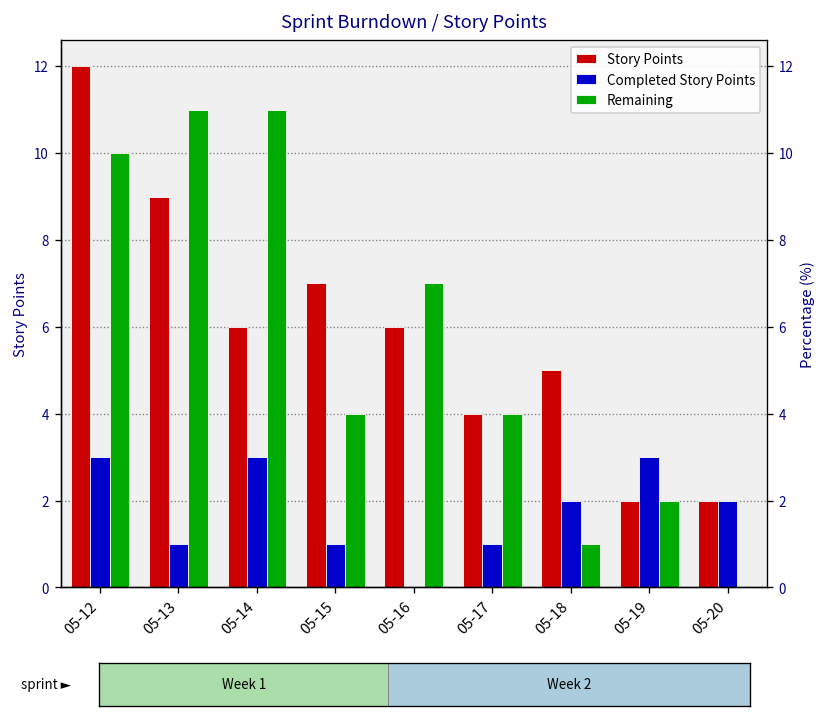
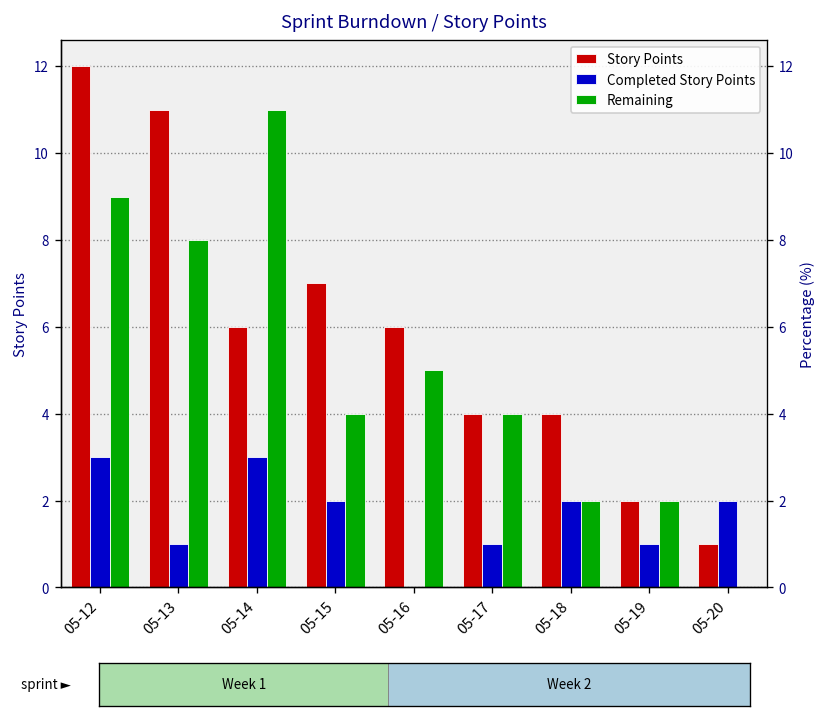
Remaining, 05-12: 10 -> 9
Story Points, 05-13: 9 -> 11
Remaining, 05-13: 11 -> 8
Completed Story Points, 05-15: 1 -> 2
Remaining, 05-16: 7 -> 5
Story Points, 05-18: 5 -> 4
Remaining, 05-18: 1 -> 2
Completed Story Points, 05-19: 3 -> 1
Story Points, 05-20: 2 -> 1
